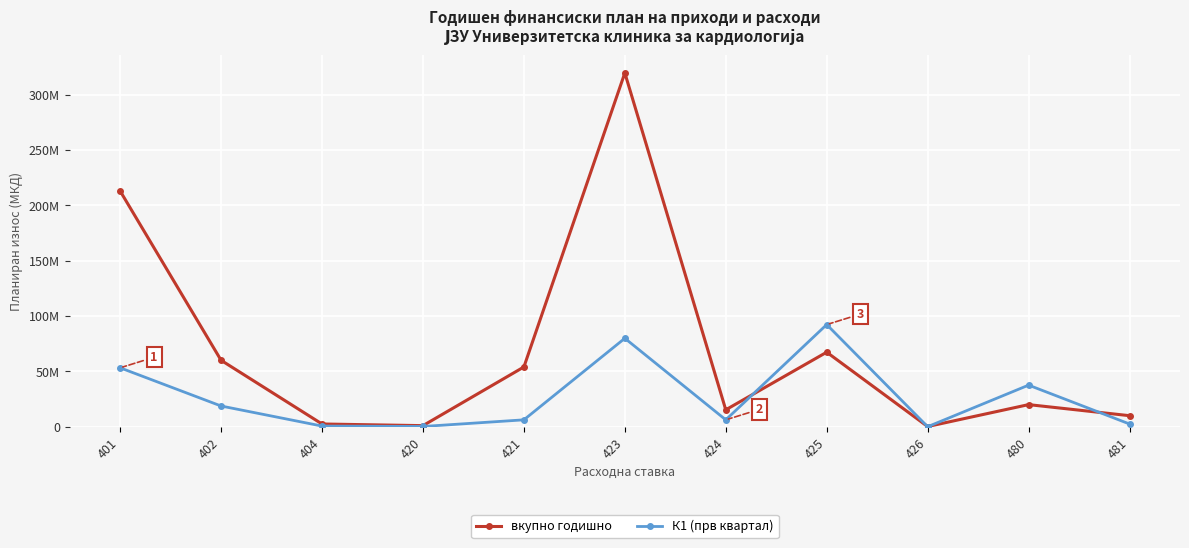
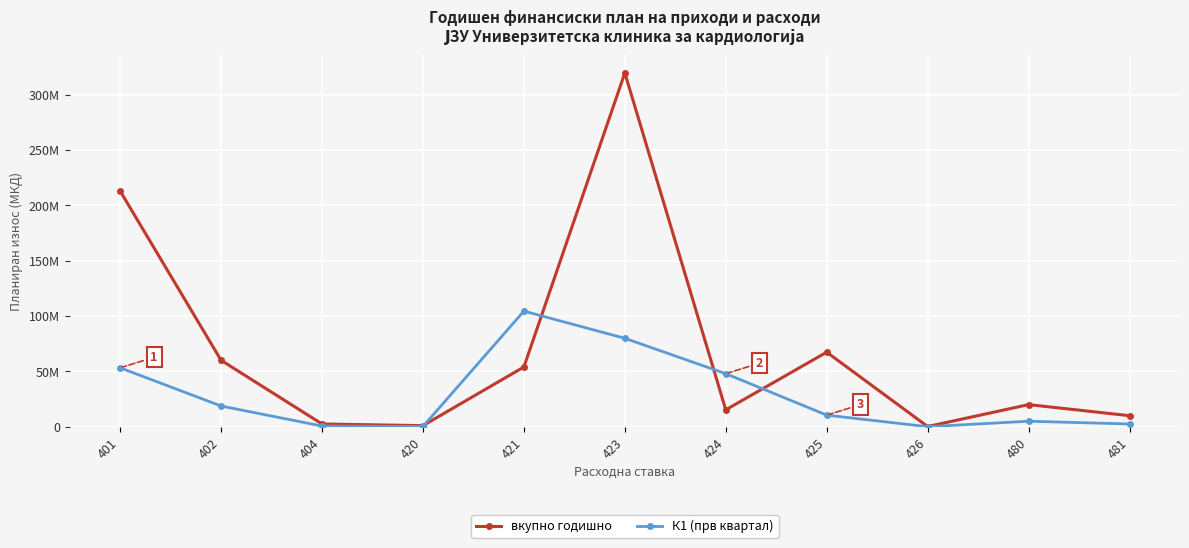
К1 (прв квартал), 421: 6000000 -> 104000000
К1 (прв квартал), 424: 6000000 -> 48000000
К1 (прв квартал), 425: 92000000 -> 11000000
К1 (прв квартал), 480: 38000000 -> 5000000
